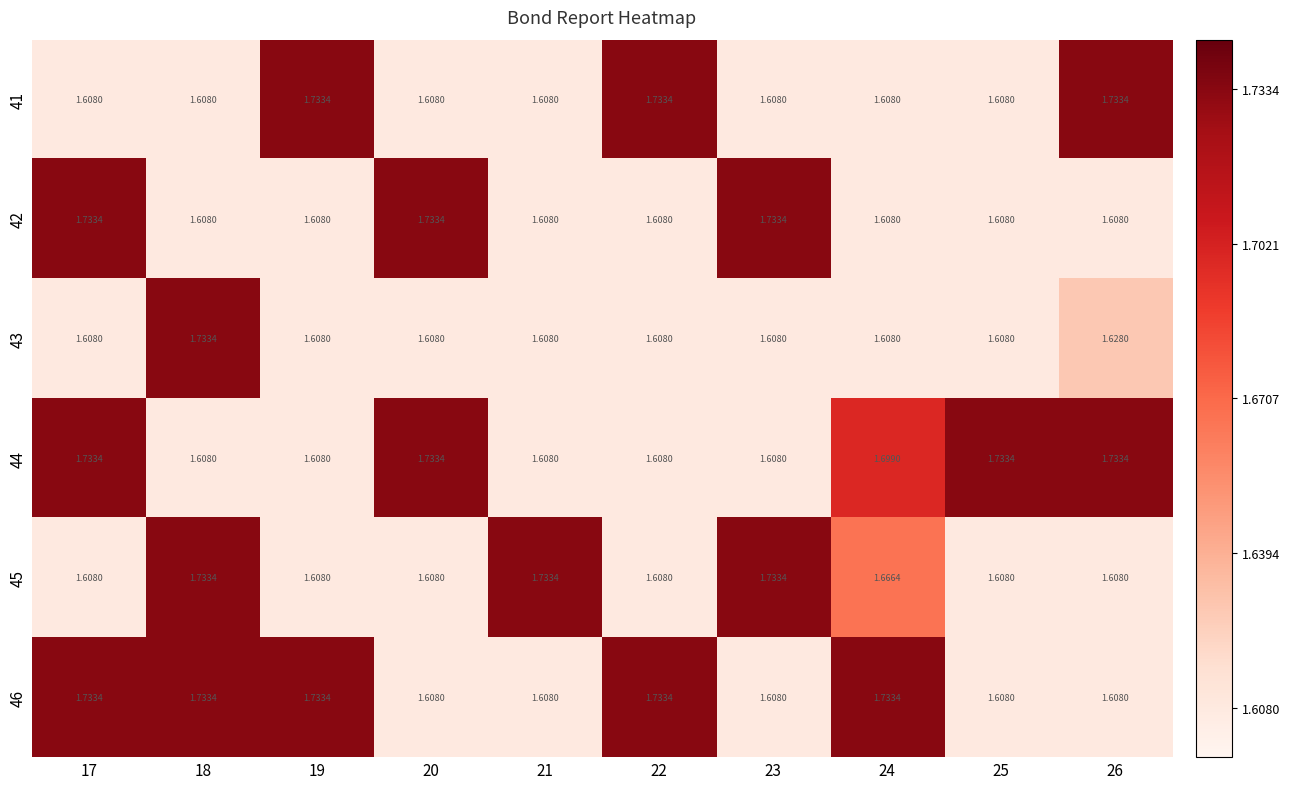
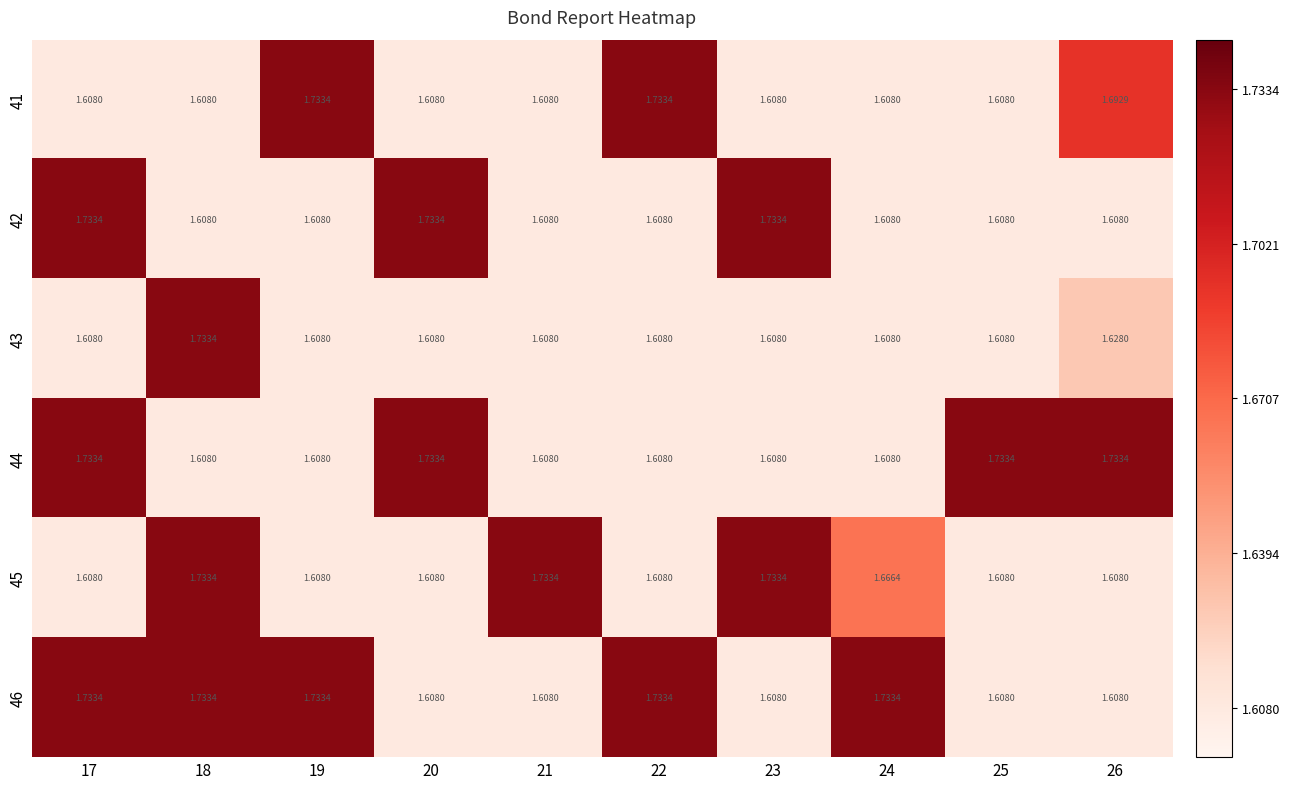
41, 26: 1.7334 -> 1.6929
44, 24: 1.6990 -> 1.6080
